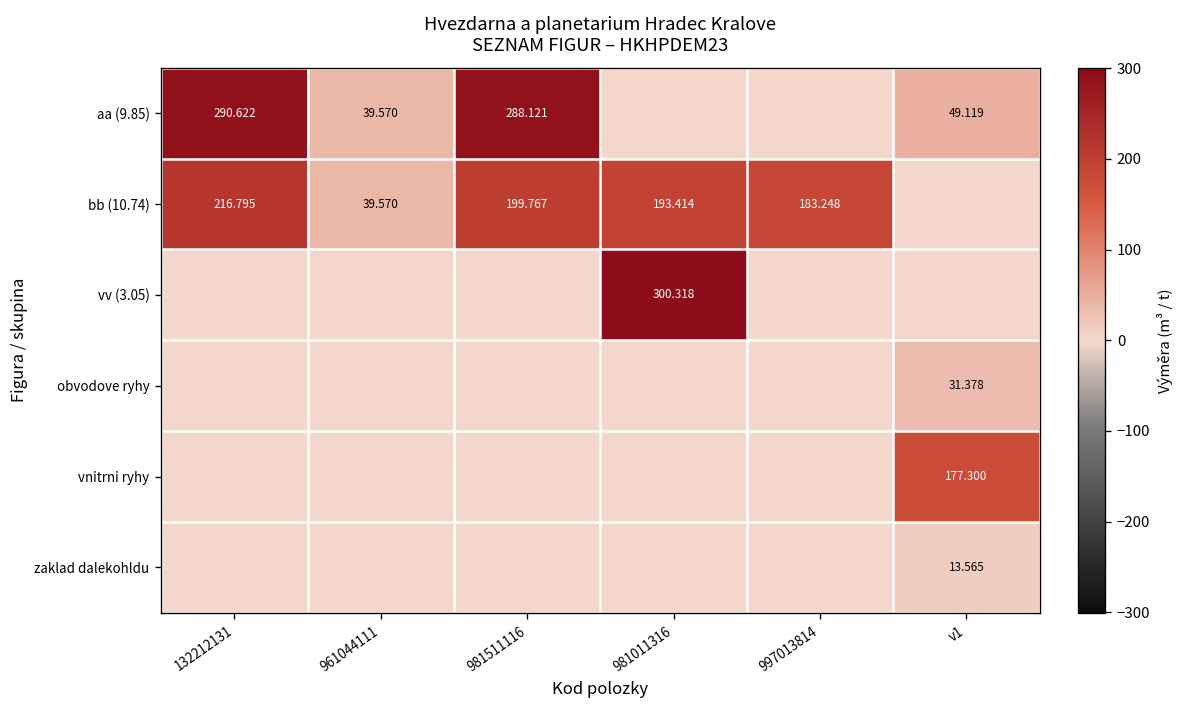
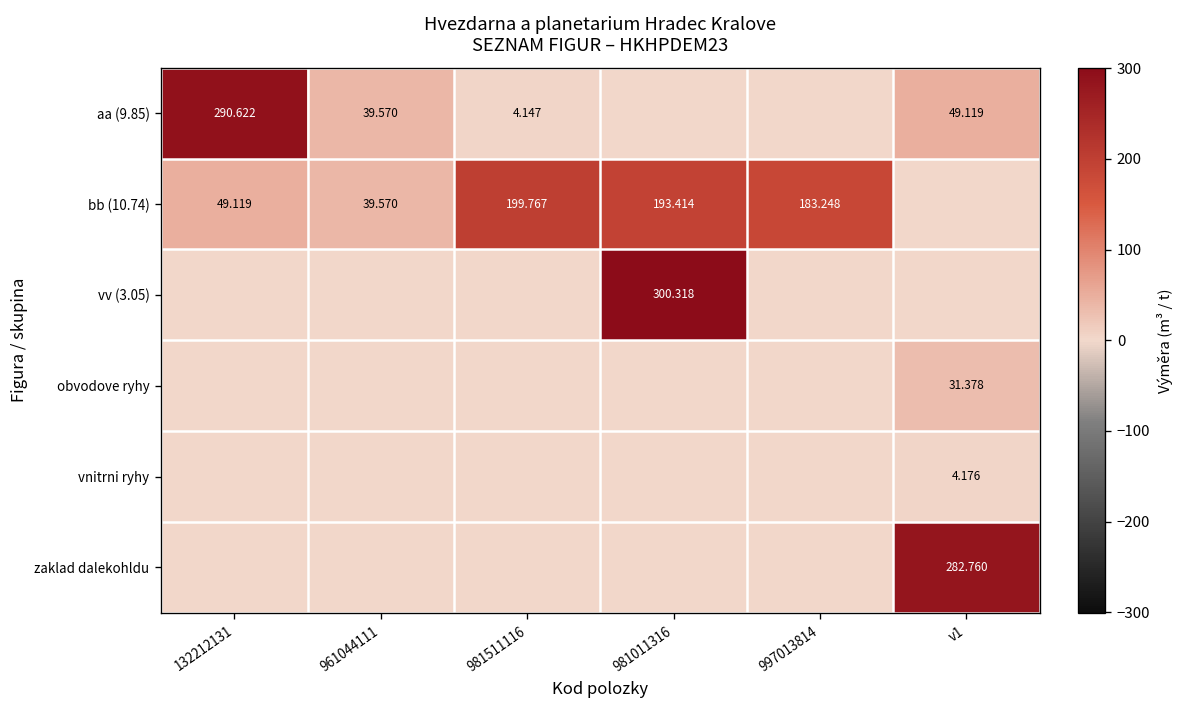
aa (9.85), 981511116: 288.121 -> 4.147
bb (10.74), 132212131: 216.795 -> 49.119
vnitrni ryhy, v1: 177.300 -> 4.176
zaklad dalekohldu, v1: 13.565 -> 282.760
